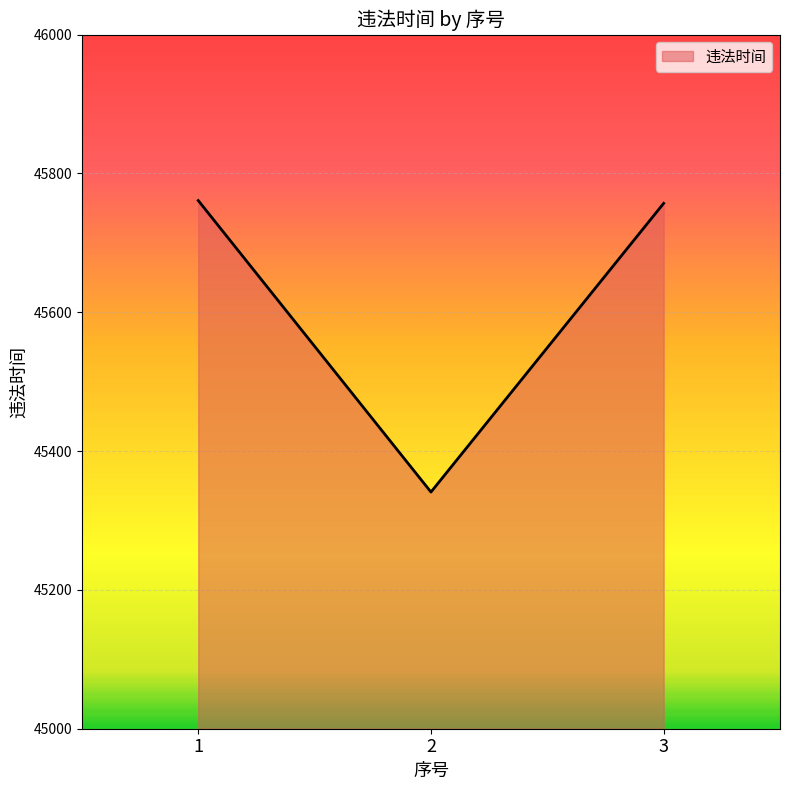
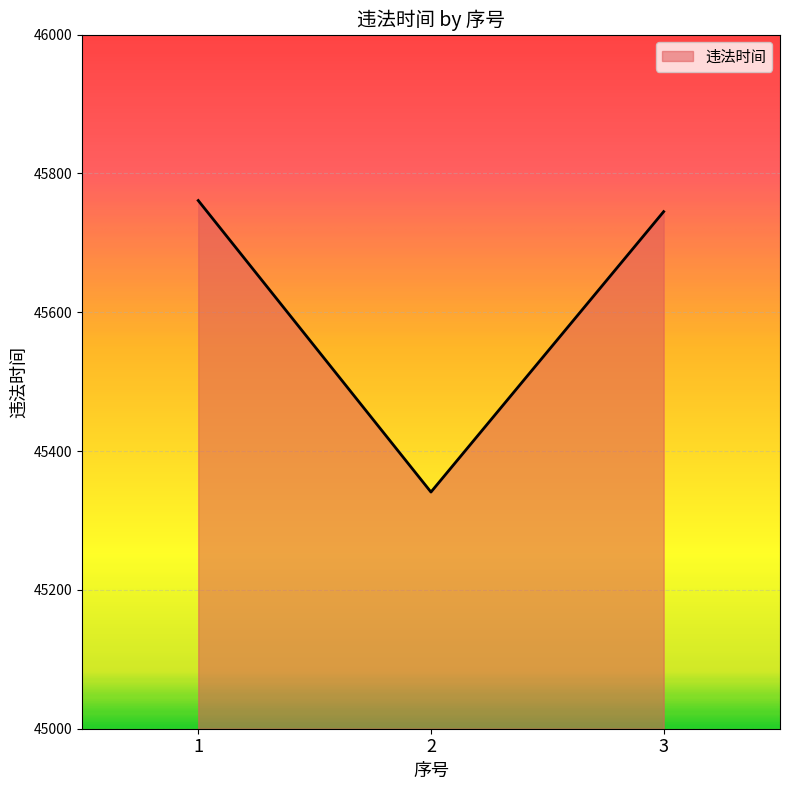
3: 45760 -> 45750
